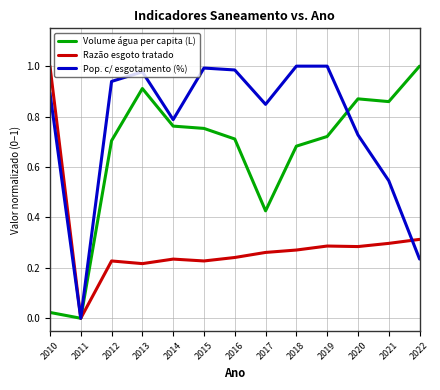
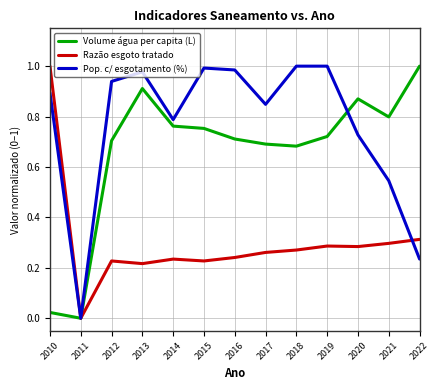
Volume água per capita (L), 2017: 0.43 -> 0.69
Volume água per capita (L), 2021: 0.86 -> 0.80
